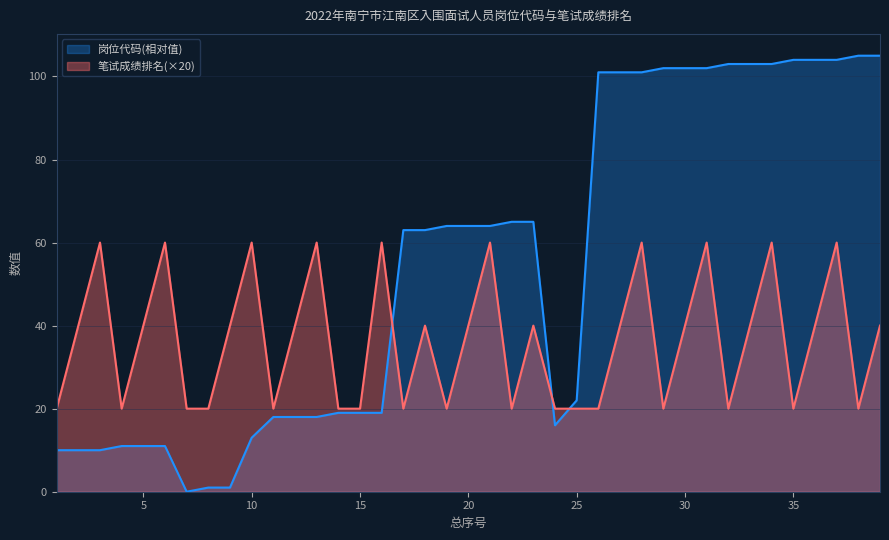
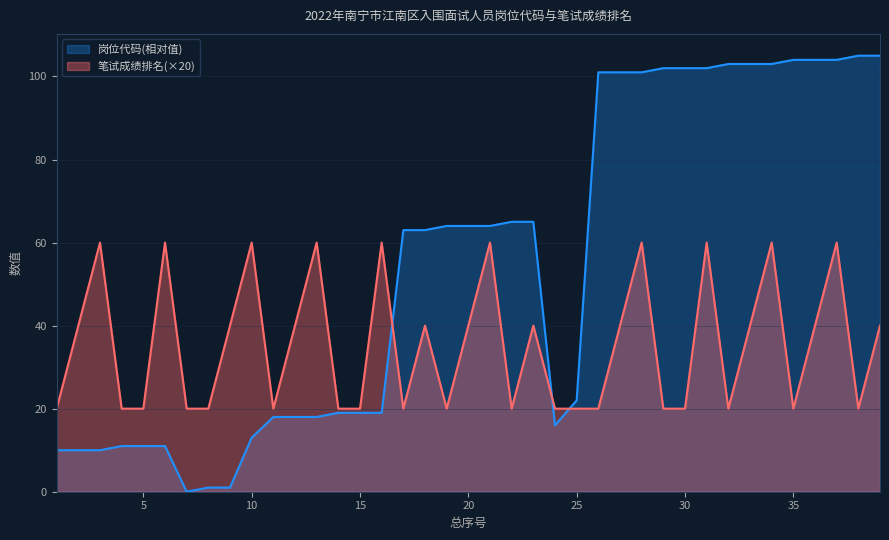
笔试成绩排名(×20), 5: 40 -> 20
笔试成绩排名(×20), 30: 40 -> 20
